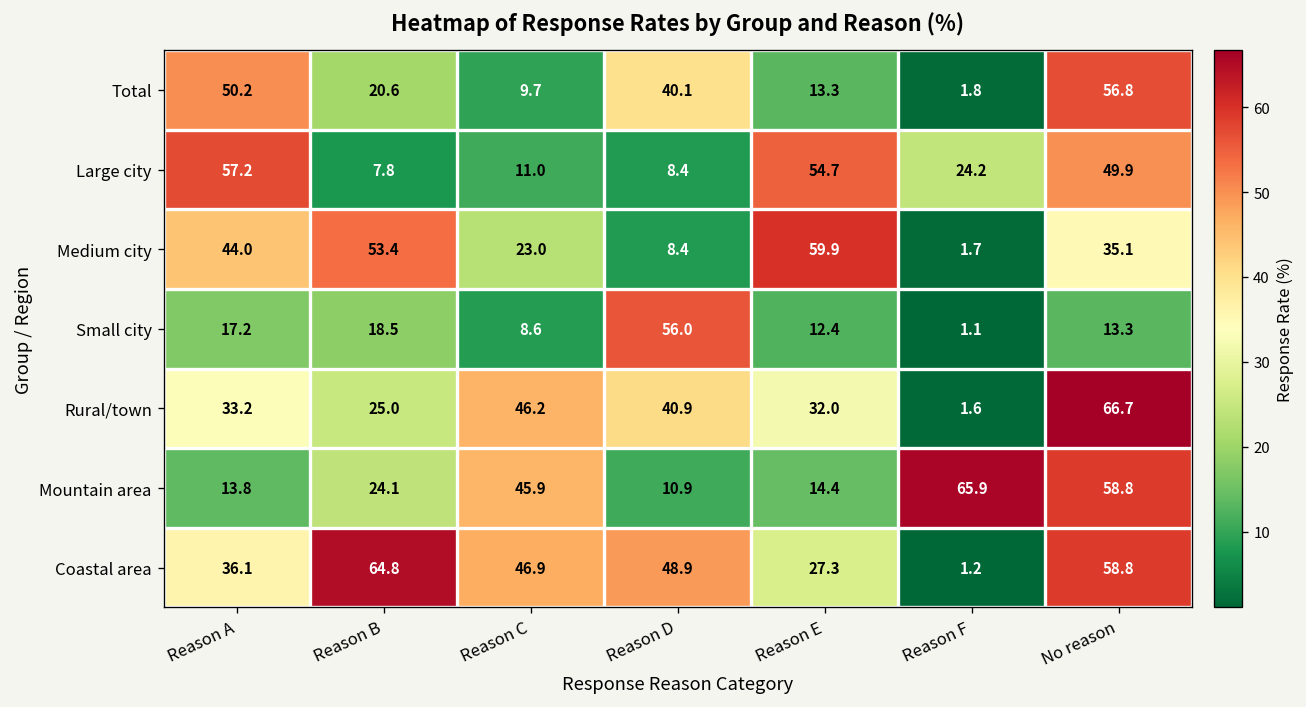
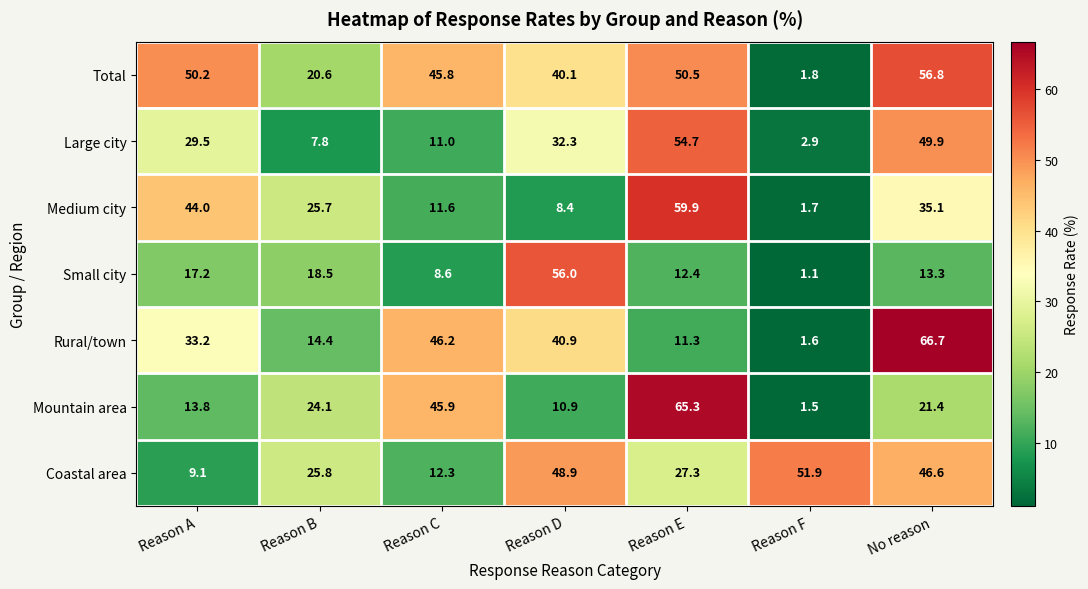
Total, Reason C: 9.7 -> 45.8
Total, Reason E: 13.3 -> 50.5
Large city, Reason A: 57.2 -> 29.5
Large city, Reason D: 8.4 -> 32.3
Large city, Reason F: 24.2 -> 2.9
Medium city, Reason B: 53.4 -> 25.7
Medium city, Reason C: 23.0 -> 11.6
Rural/town, Reason B: 25.0 -> 14.4
Rural/town, Reason E: 32.0 -> 11.3
Mountain area, Reason E: 14.4 -> 65.3
Mountain area, Reason F: 65.9 -> 1.5
Mountain area, No reason: 58.8 -> 21.4
Coastal area, Reason A: 36.1 -> 9.1
Coastal area, Reason B: 64.8 -> 25.8
Coastal area, Reason C: 46.9 -> 12.3
Coastal area, Reason F: 1.2 -> 51.9
Coastal area, No reason: 58.8 -> 46.6
